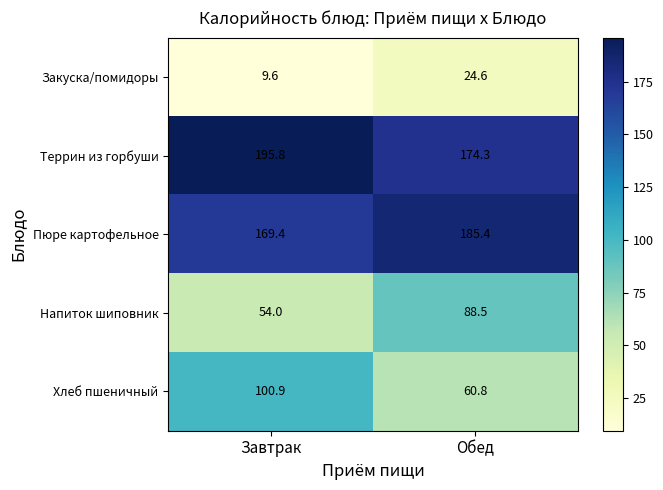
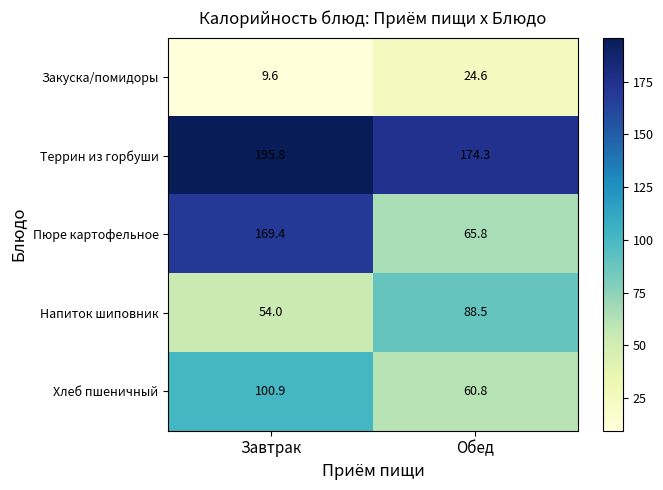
Пюре картофельное, Обед: 185.4 -> 65.8
